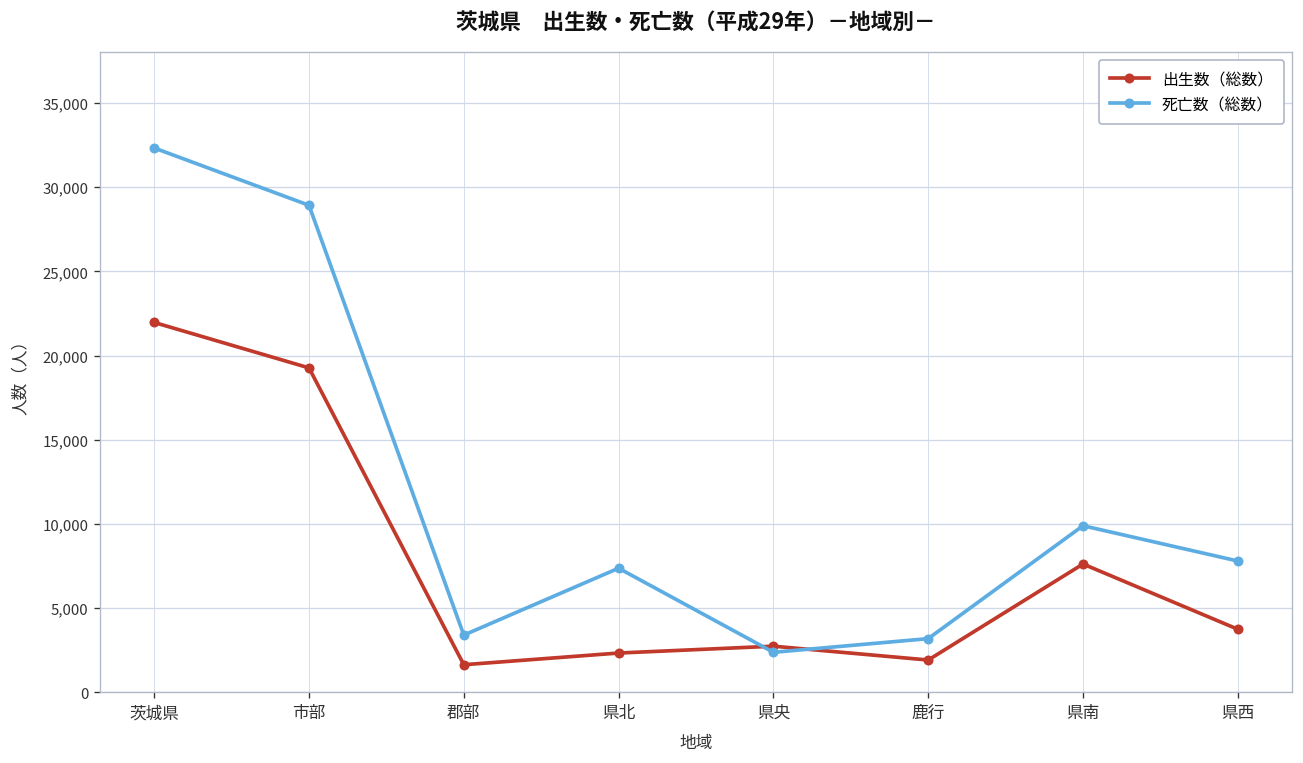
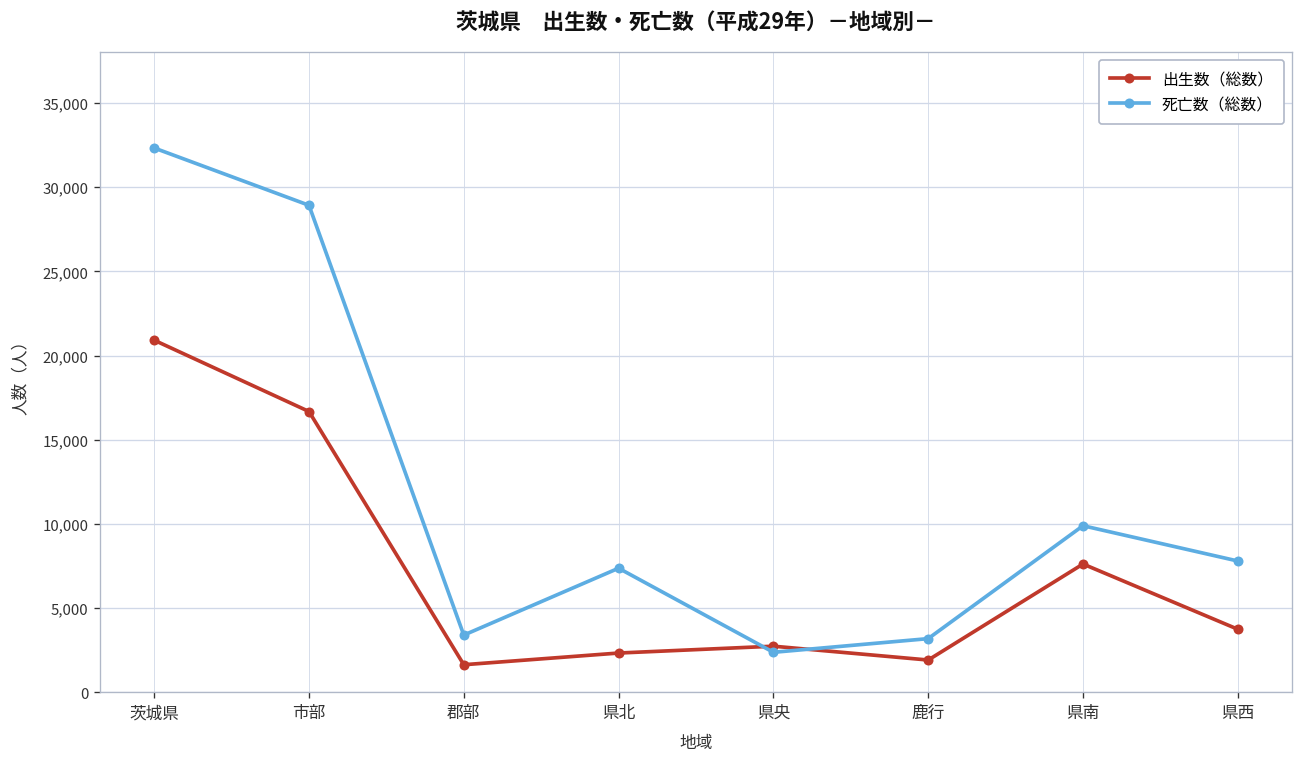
出生数（総数）, 茨城県: 22,000 -> 20,900
出生数（総数）, 市部: 19,300 -> 16,700
